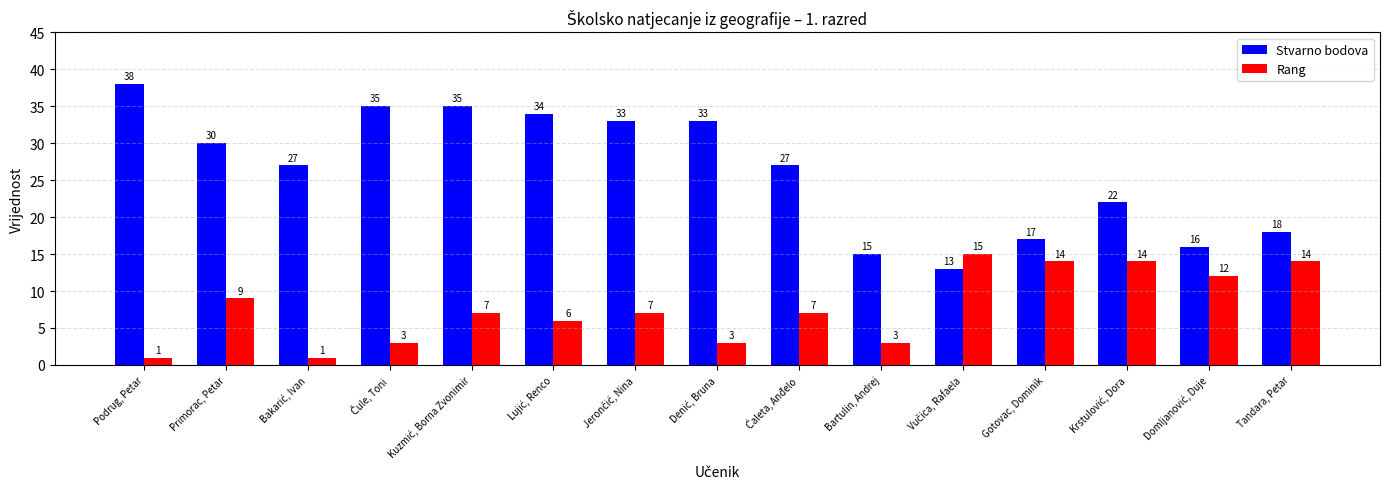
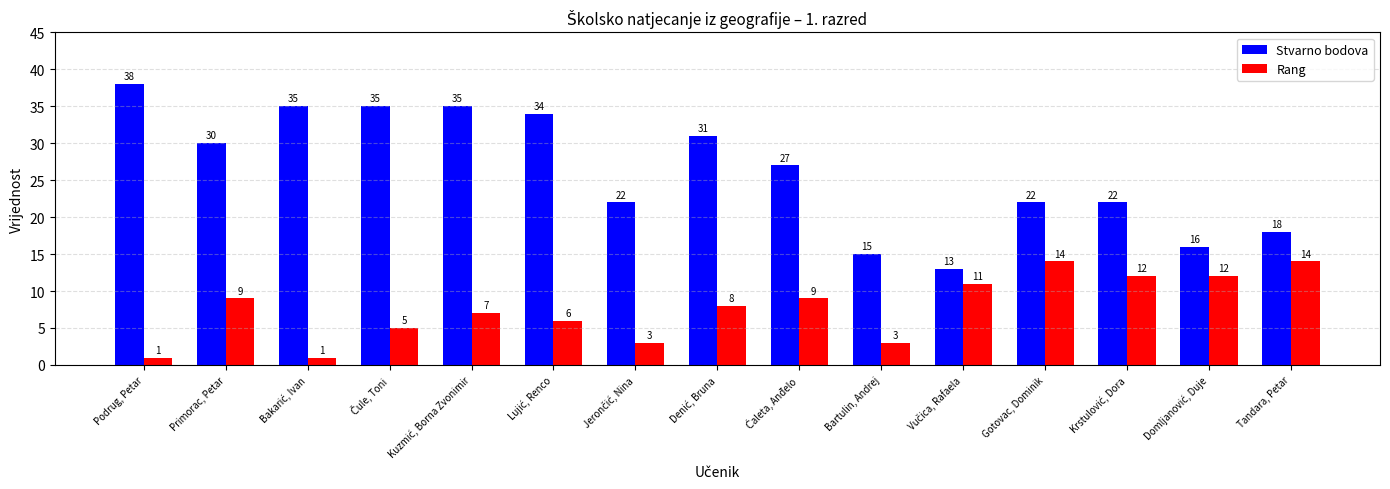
Stvarno bodova, Bakarić, Ivan: 27 -> 35
Rang, Čule, Toni: 3 -> 5
Stvarno bodova, Jerončić, Nina: 33 -> 22
Rang, Jerončić, Nina: 7 -> 3
Stvarno bodova, Denić, Bruna: 33 -> 31
Rang, Denić, Bruna: 3 -> 8
Rang, Ćaleta, Anđelo: 7 -> 9
Rang, Vučica, Rafaela: 15 -> 11
Stvarno bodova, Gotovac, Dominik: 17 -> 22
Rang, Krstulović, Dora: 14 -> 12
